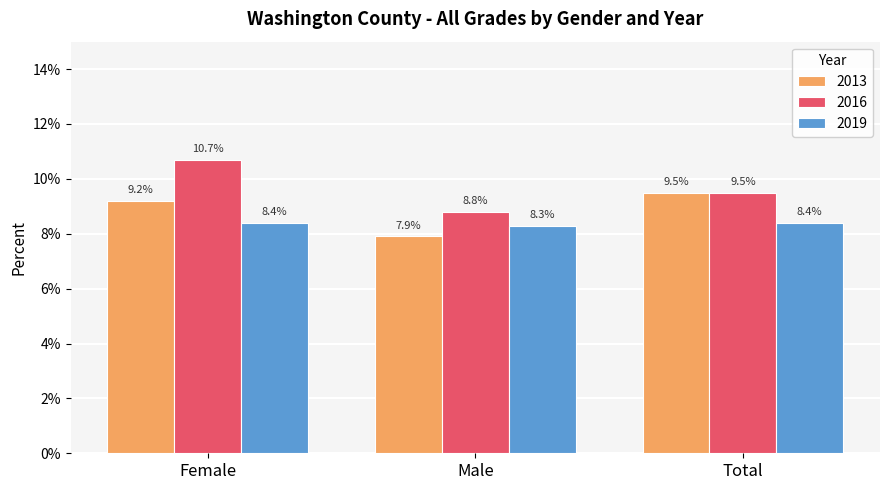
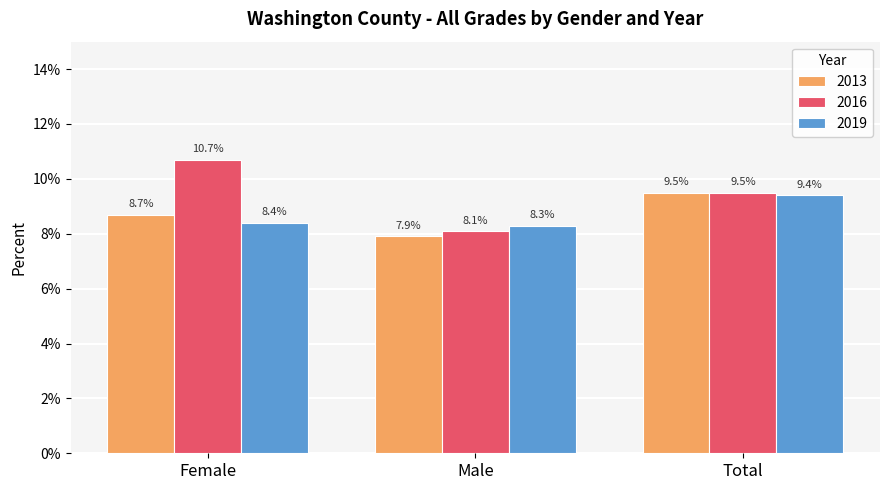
2013, Female: 9.2% -> 8.7%
2016, Male: 8.8% -> 8.1%
2019, Total: 8.4% -> 9.4%
